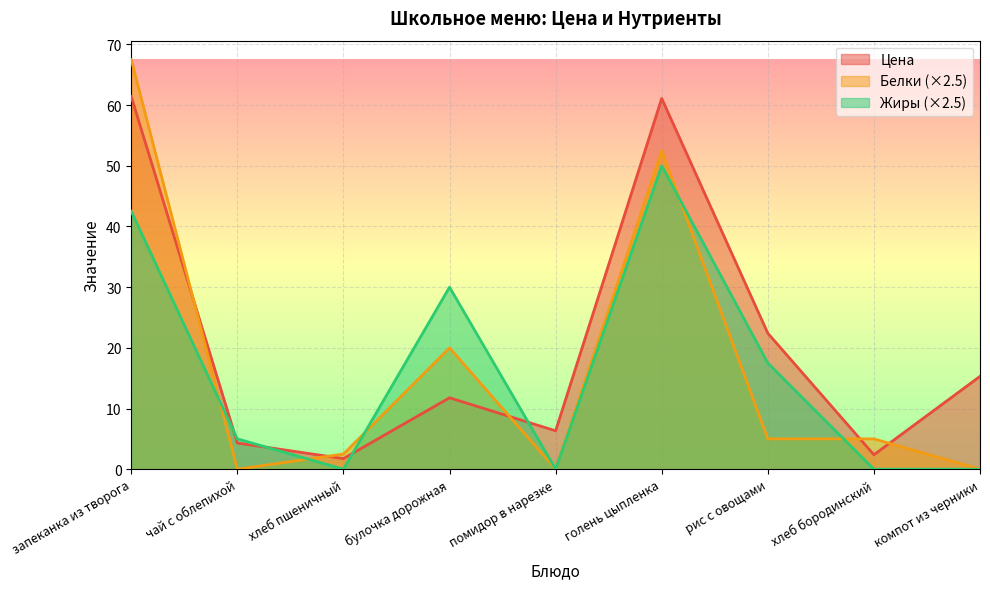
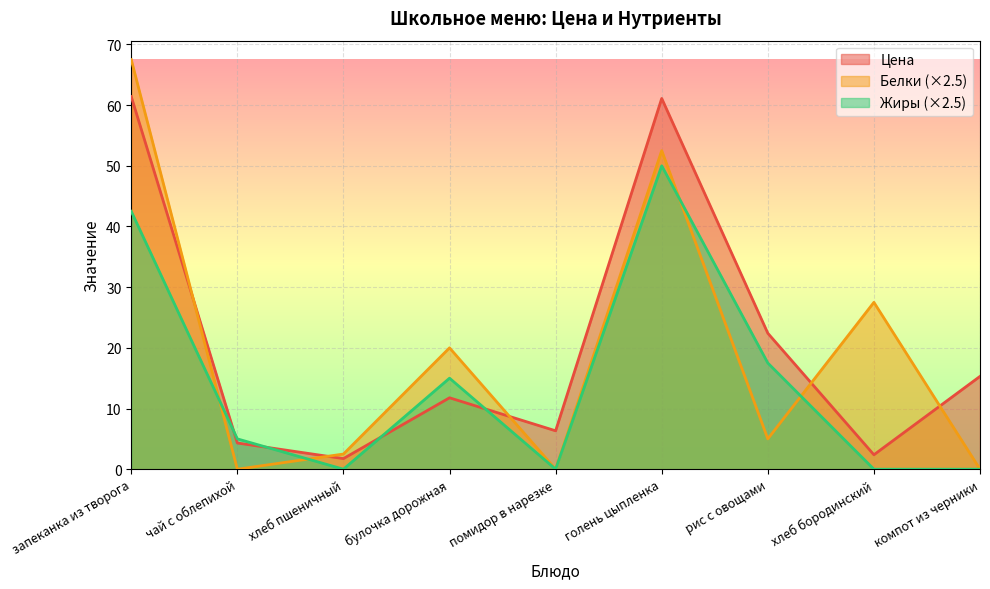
Жиры (×2.5), булочка дорожная: 30 -> 15
Белки (×2.5), хлеб бородинский: 5 -> 28
